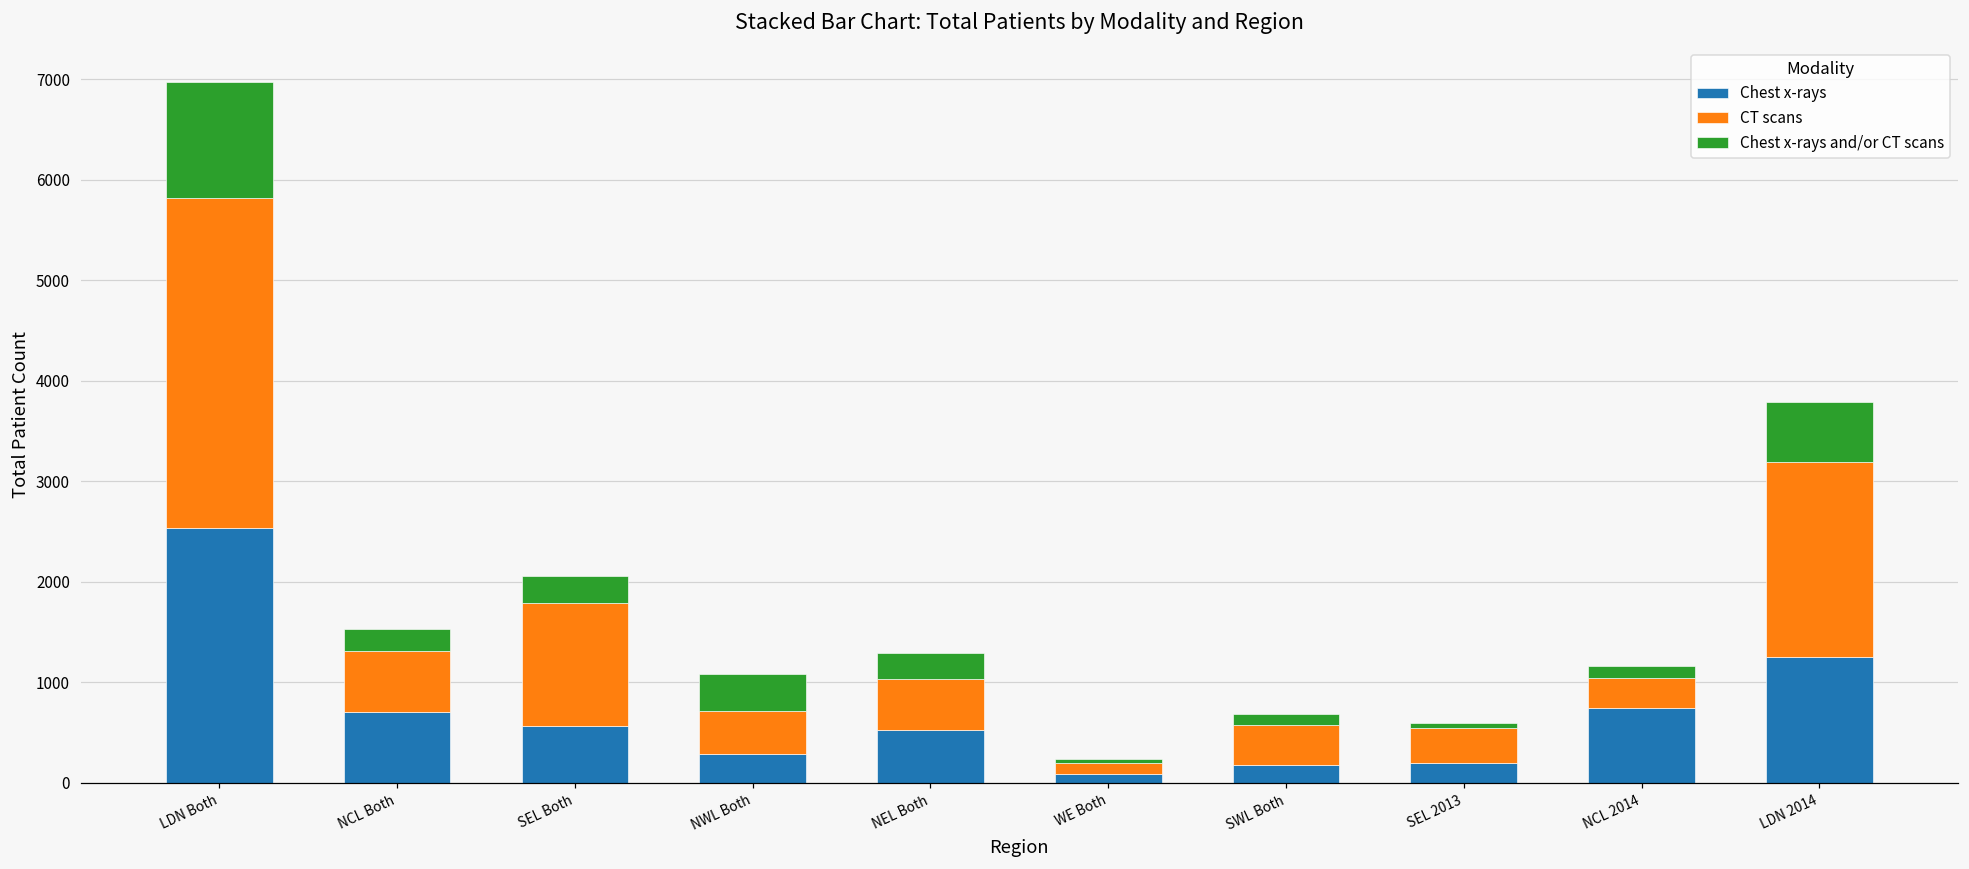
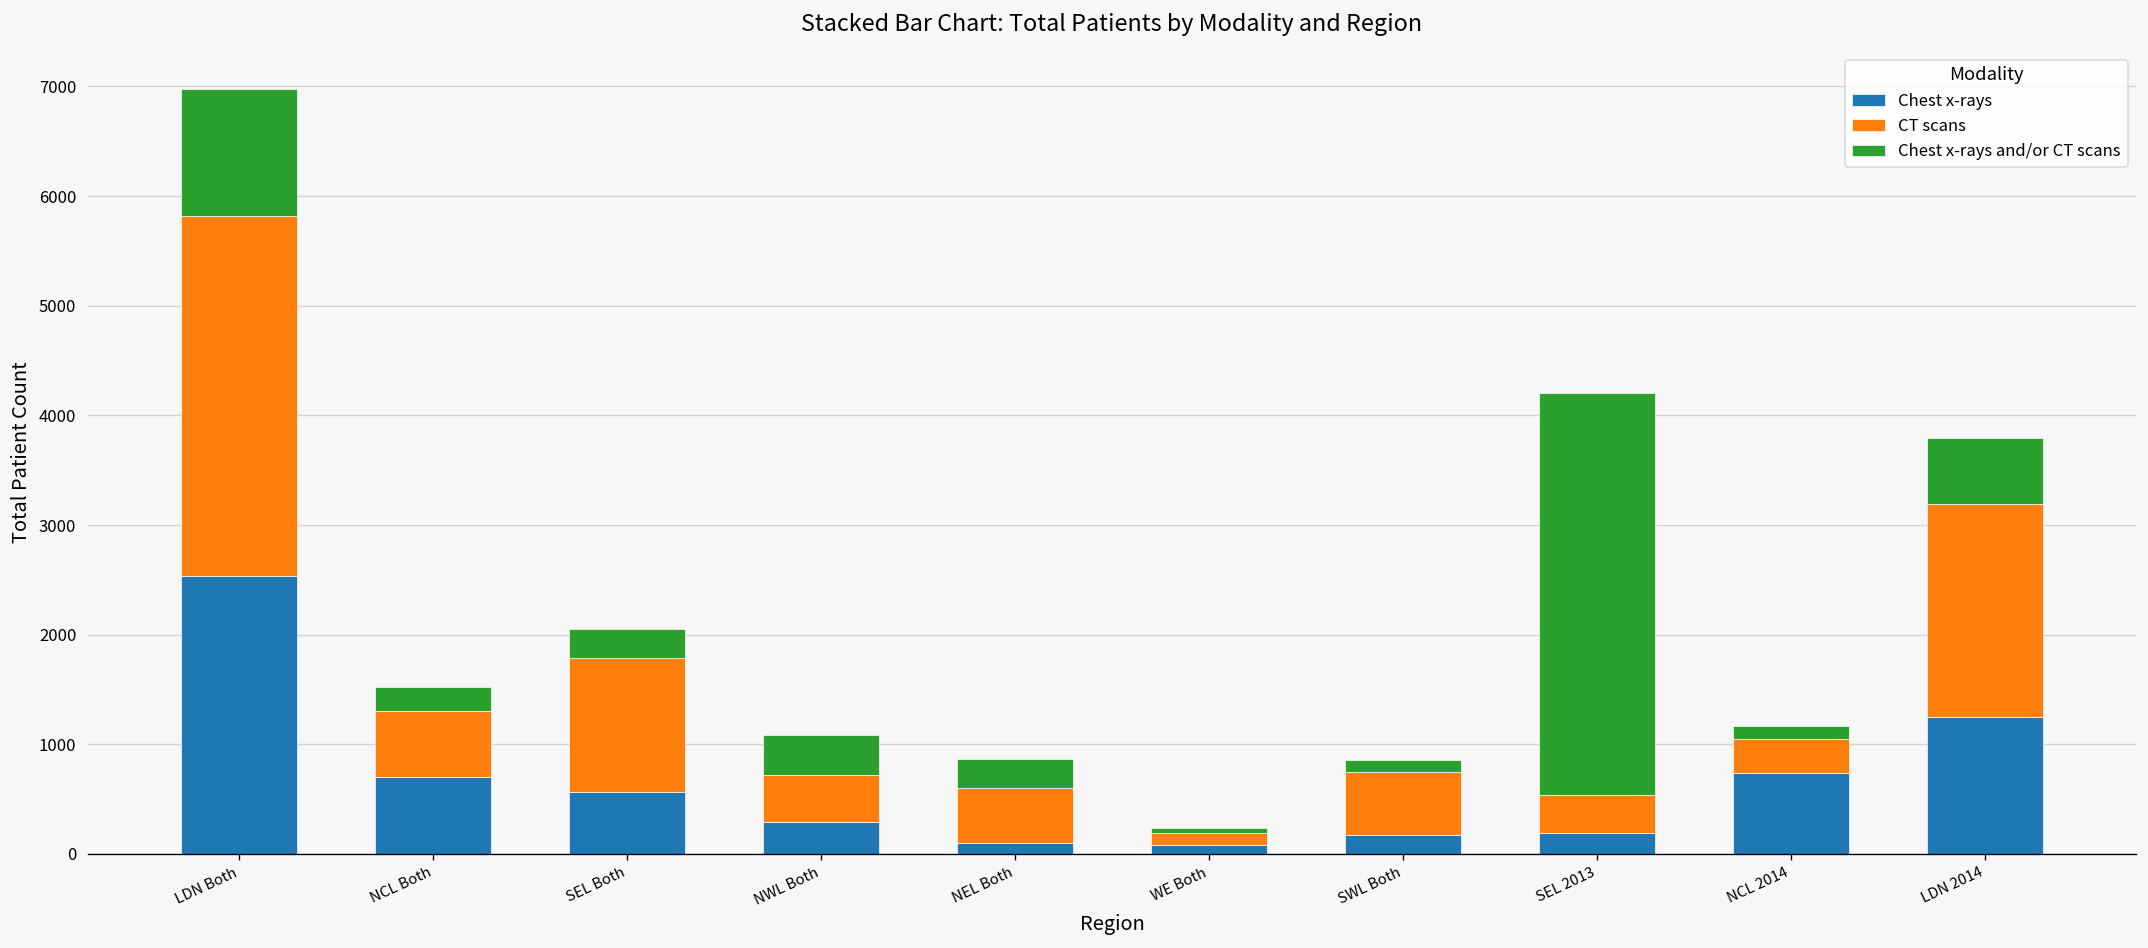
Chest x-rays, NEL Both: 500 -> 100
CT scans, SWL Both: 400 -> 600
Chest x-rays and/or CT scans, SEL 2013: 100 -> 3700
